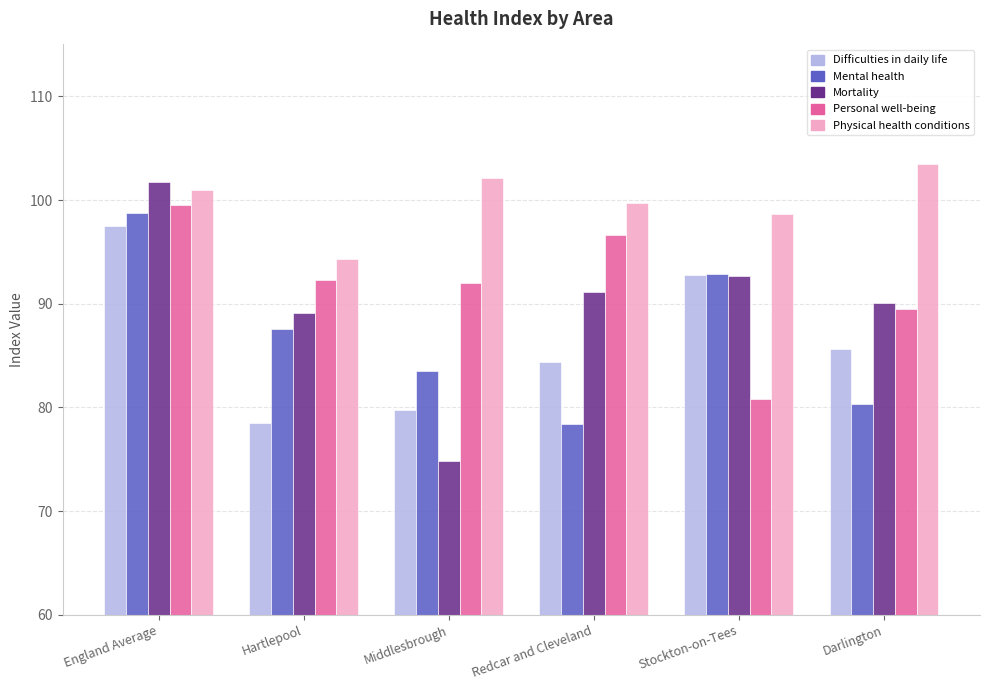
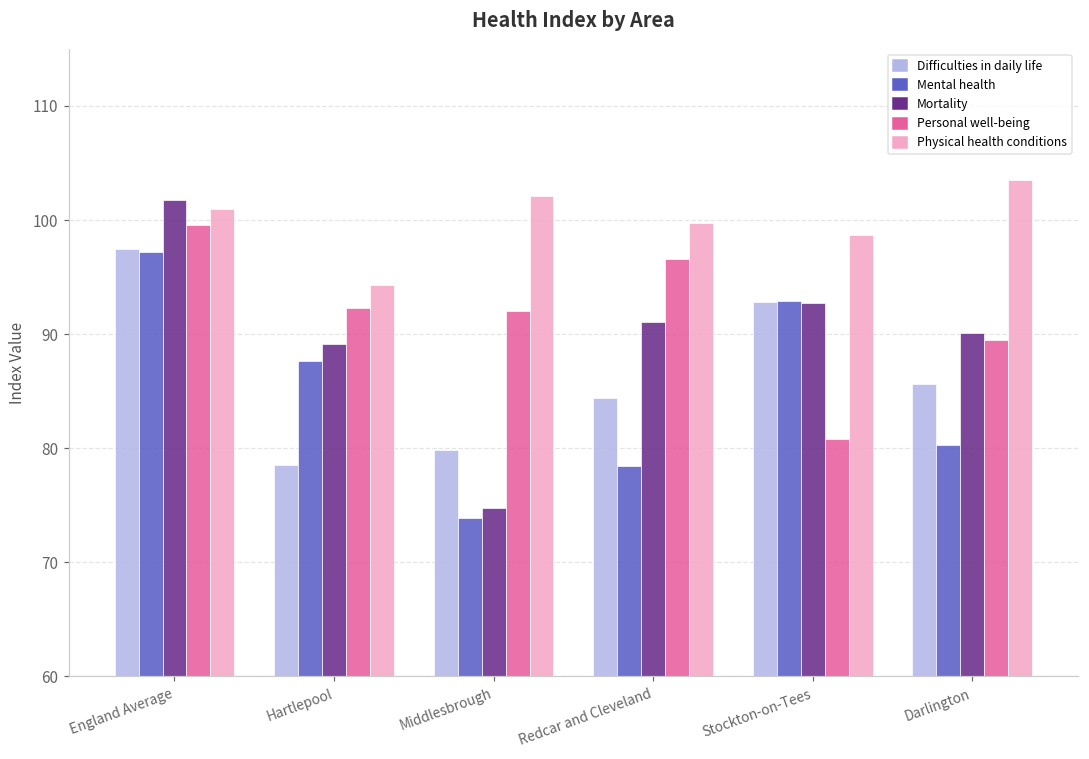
Mental health, England Average: 98.7 -> 97.2
Mental health, Middlesbrough: 83.5 -> 73.9
